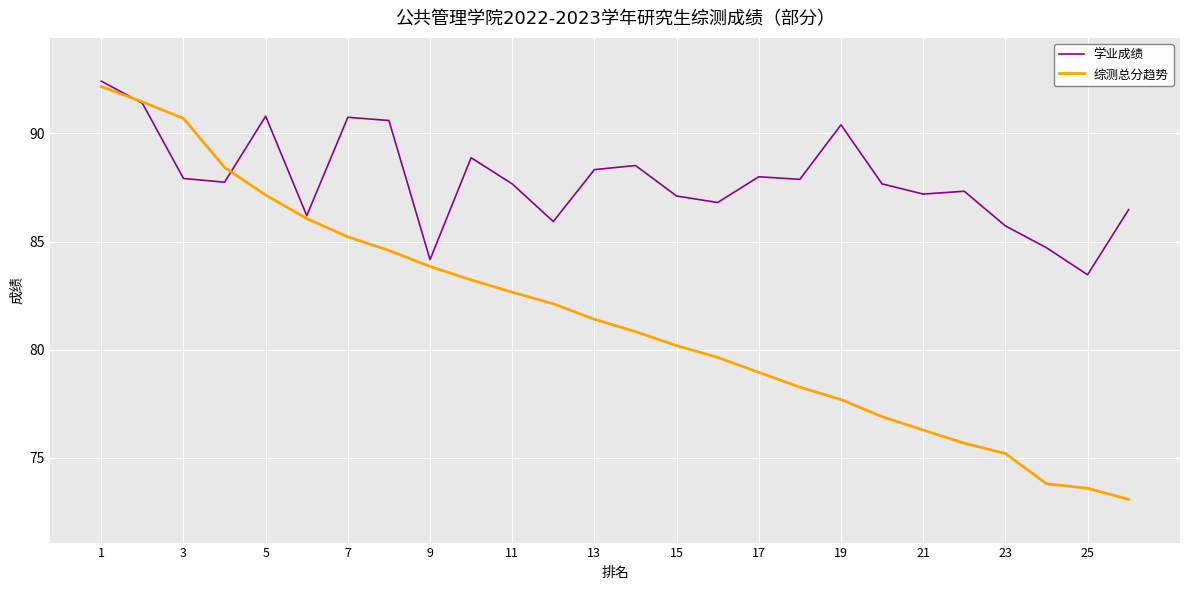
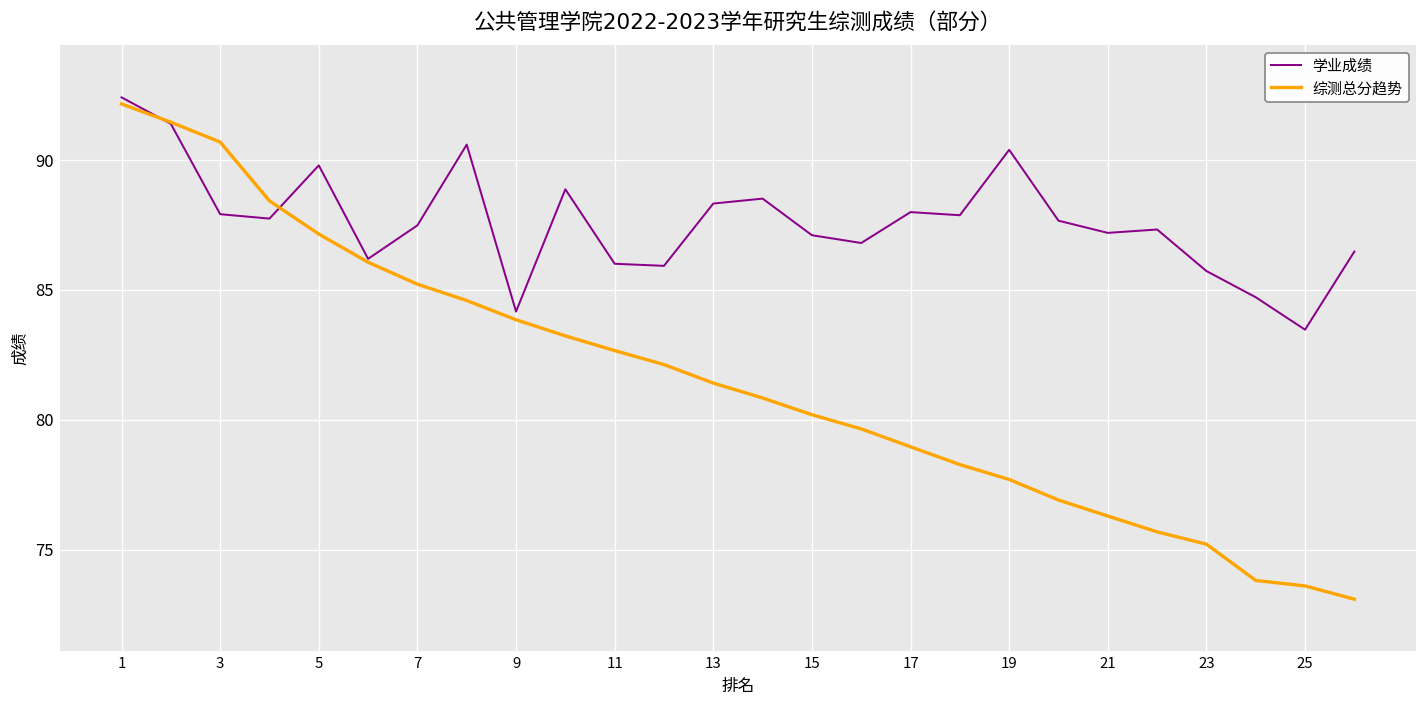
学业成绩, 5: 90.8 -> 89.8
学业成绩, 7: 90.8 -> 87.5
学业成绩, 11: 87.7 -> 86.0
